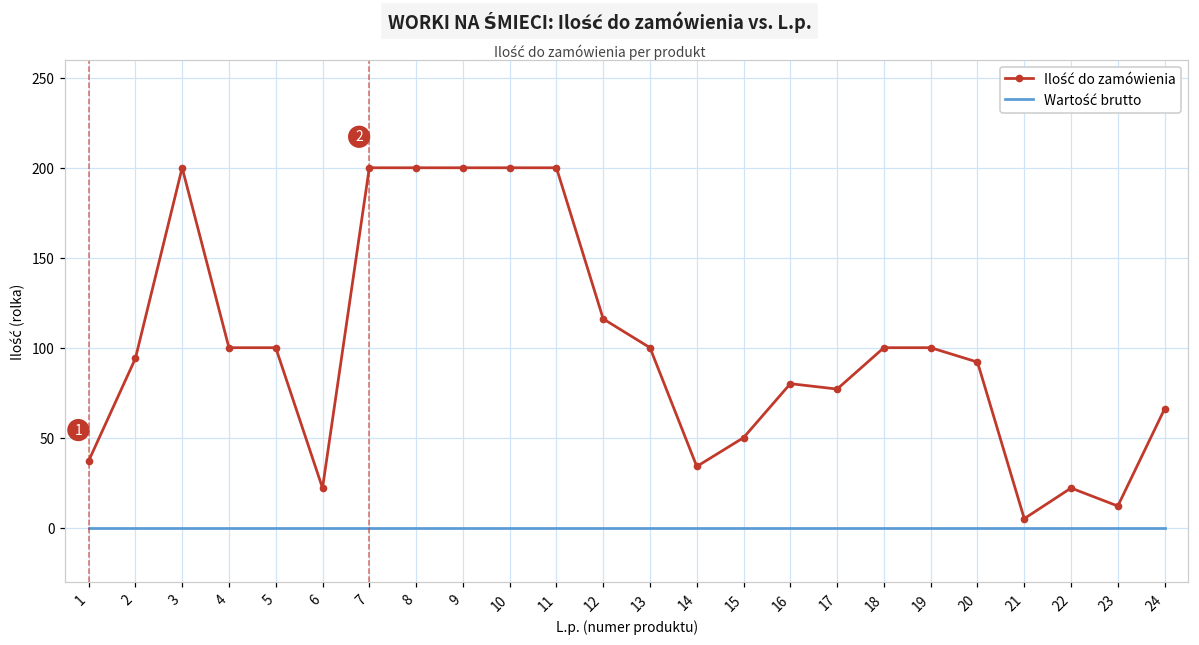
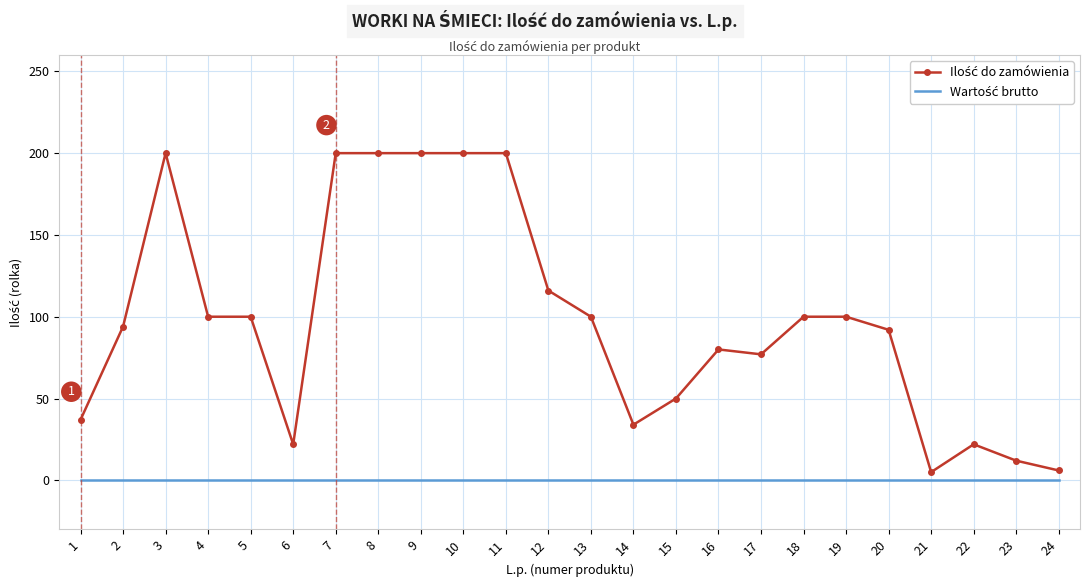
Ilość do zamówienia, 24: 66 -> 6
